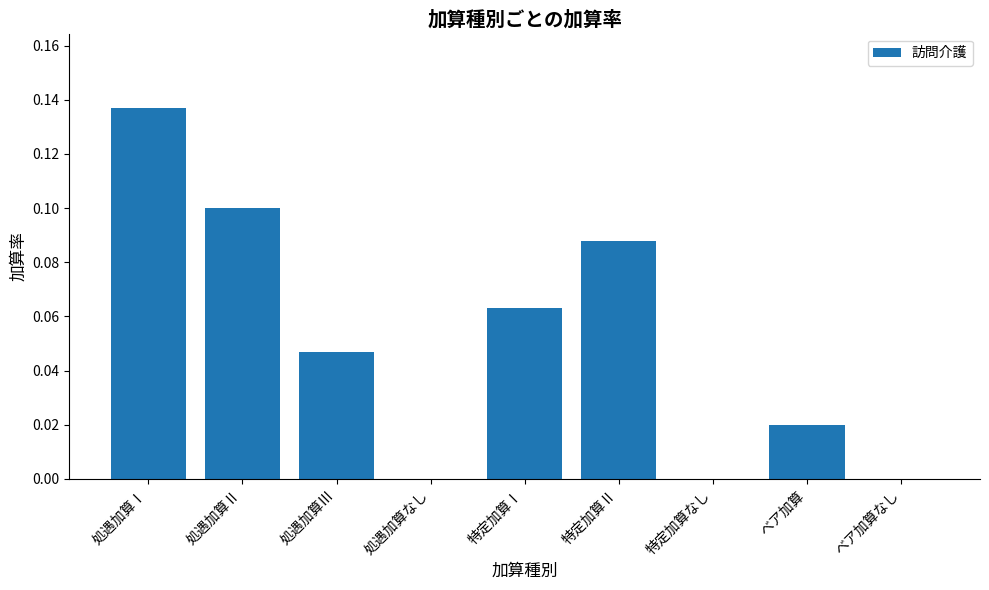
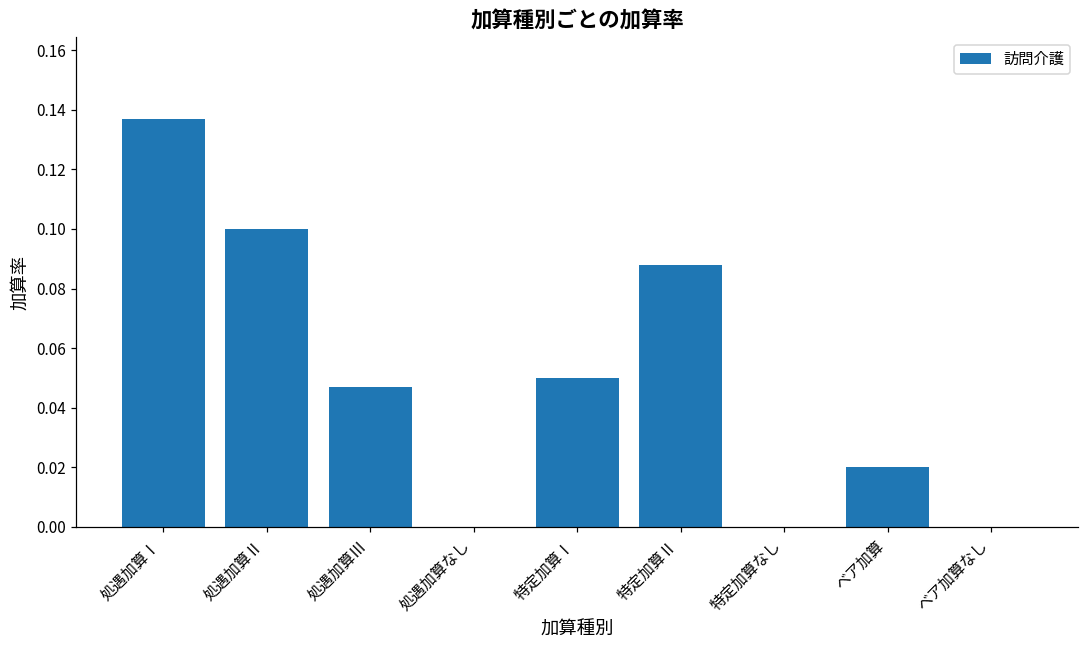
特定加算Ⅰ: 0.063 -> 0.050
